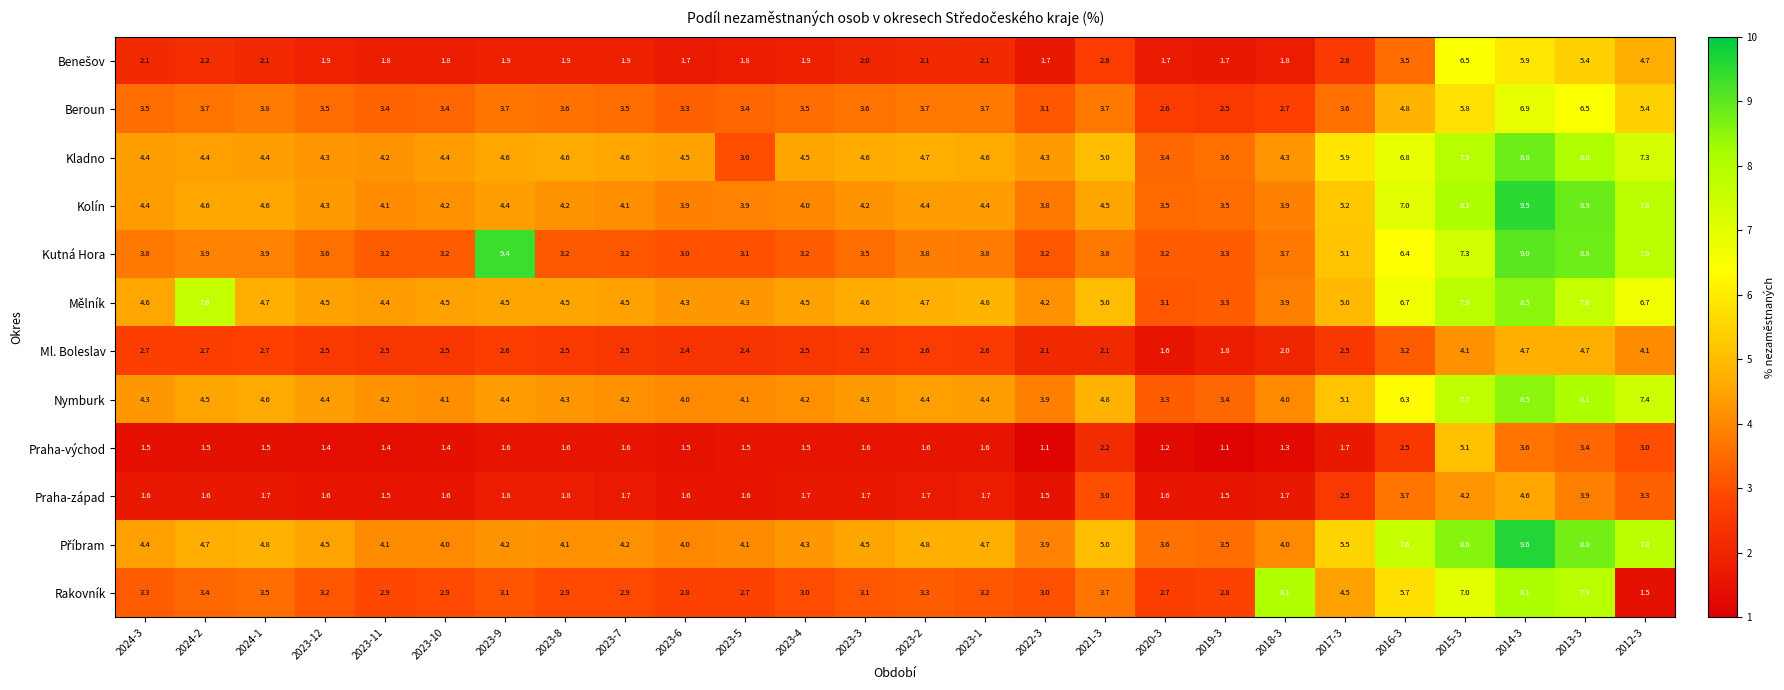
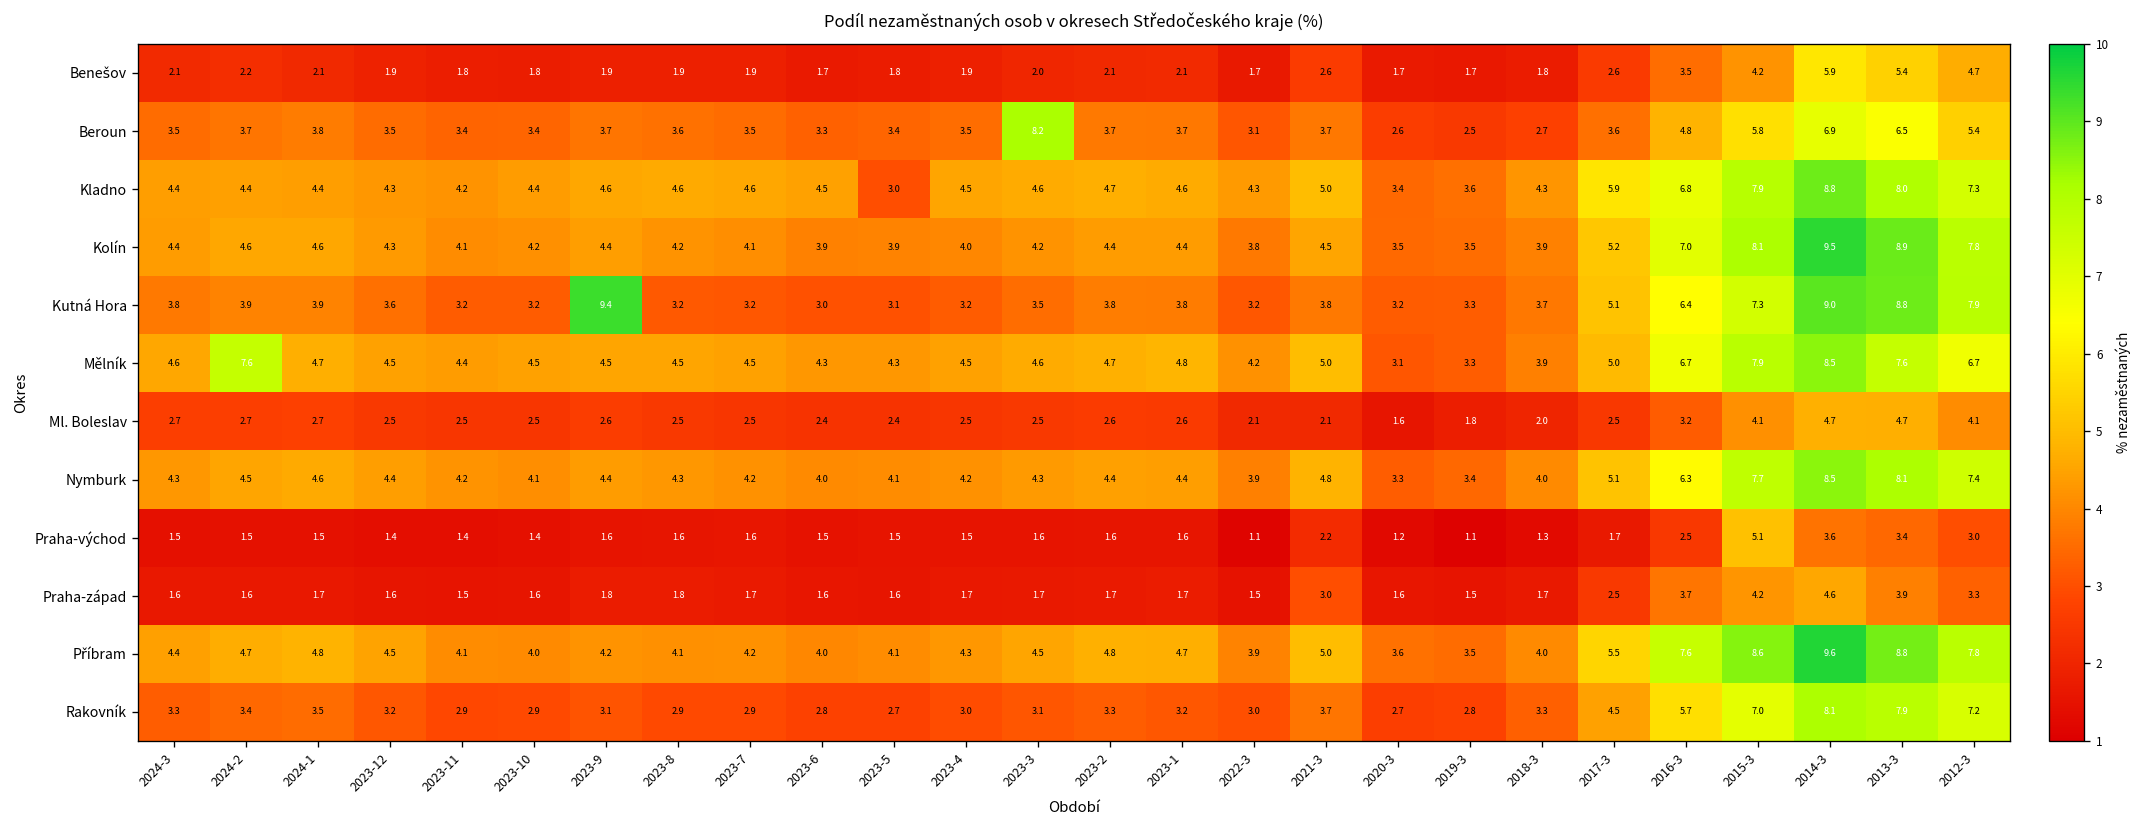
Benešov, 2015-3: 6.5 -> 4.2
Beroun, 2023-3: 3.6 -> 8.2
Rakovník, 2018-3: 8.1 -> 3.3
Rakovník, 2012-3: 1.5 -> 7.2
